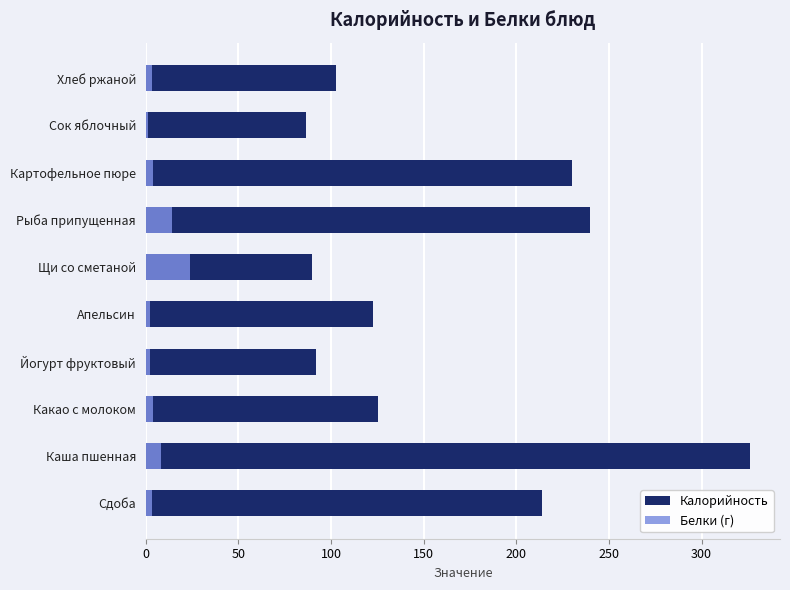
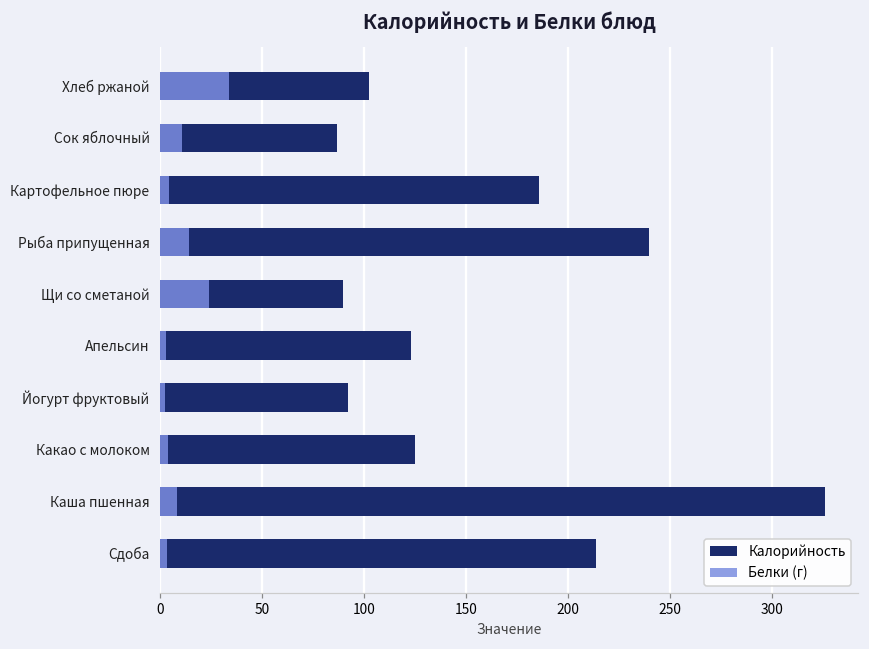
Белки (г), Хлеб ржаной: 3 -> 34
Белки (г), Сок яблочный: 1 -> 11
Калорийность, Картофельное пюре: 230 -> 186
